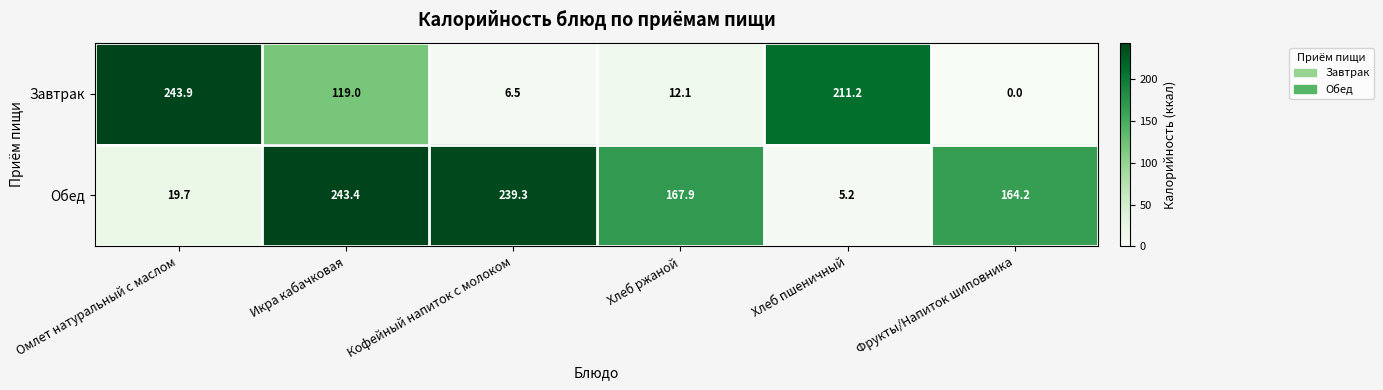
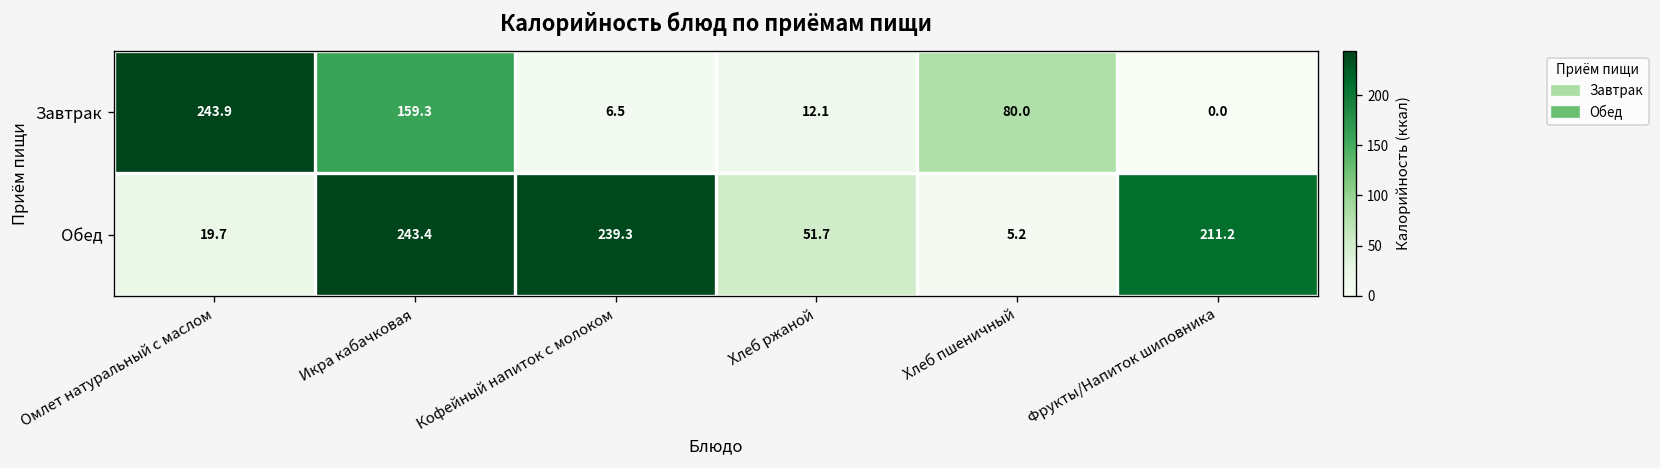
Завтрак, Икра кабачковая: 119.0 -> 159.3
Завтрак, Хлеб пшеничный: 211.2 -> 80.0
Обед, Хлеб ржаной: 167.9 -> 51.7
Обед, Фрукты/Напиток шиповника: 164.2 -> 211.2
